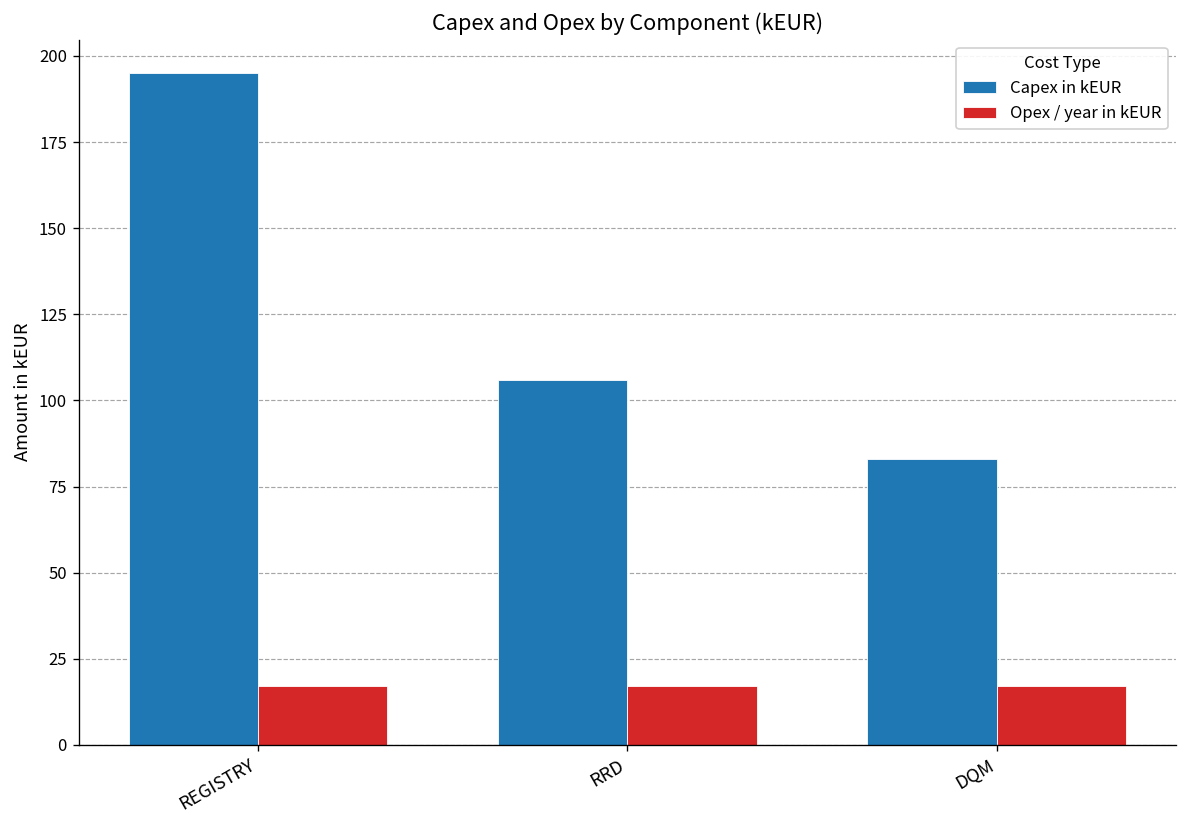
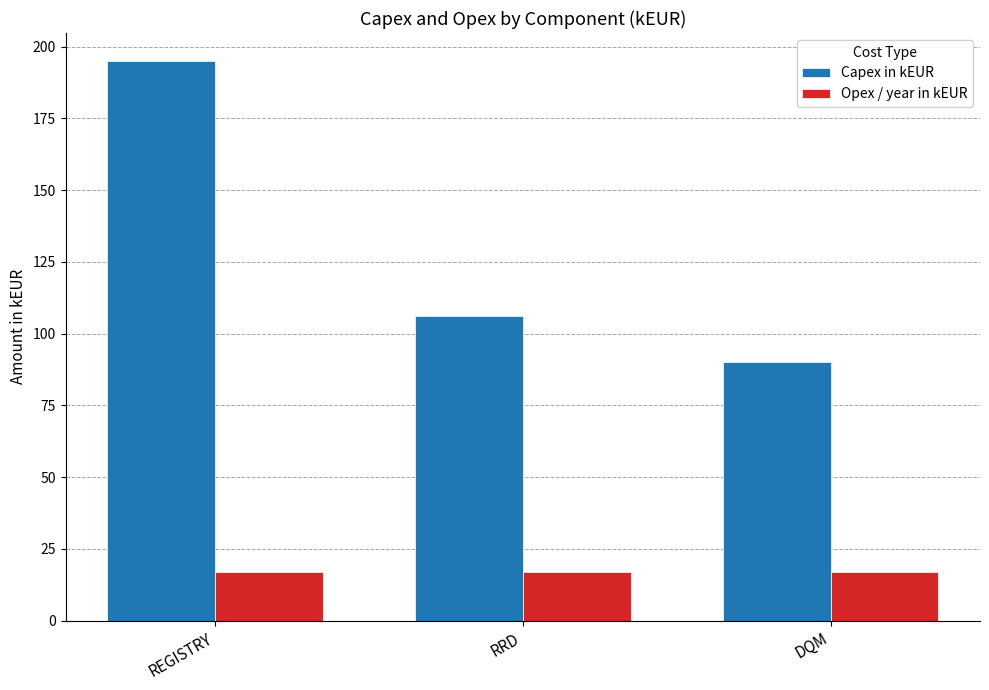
Capex in kEUR, DQM: 83 -> 90
